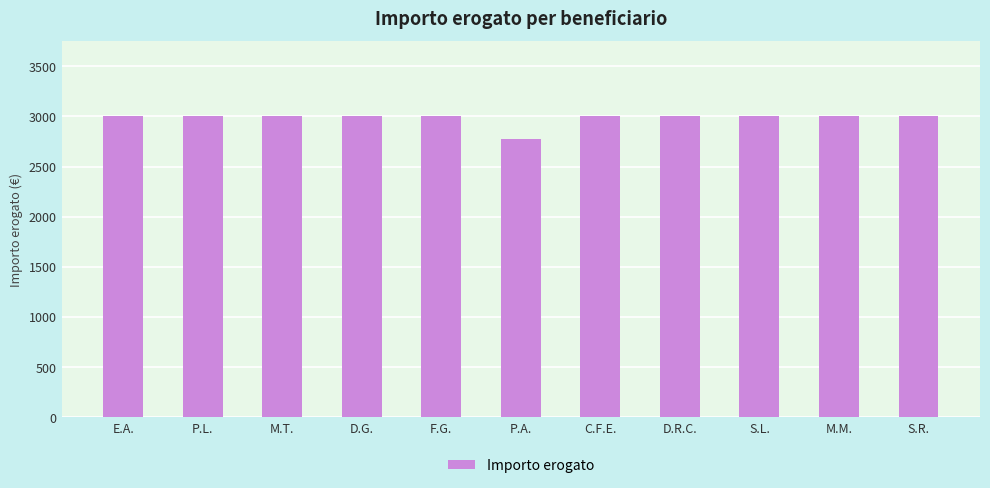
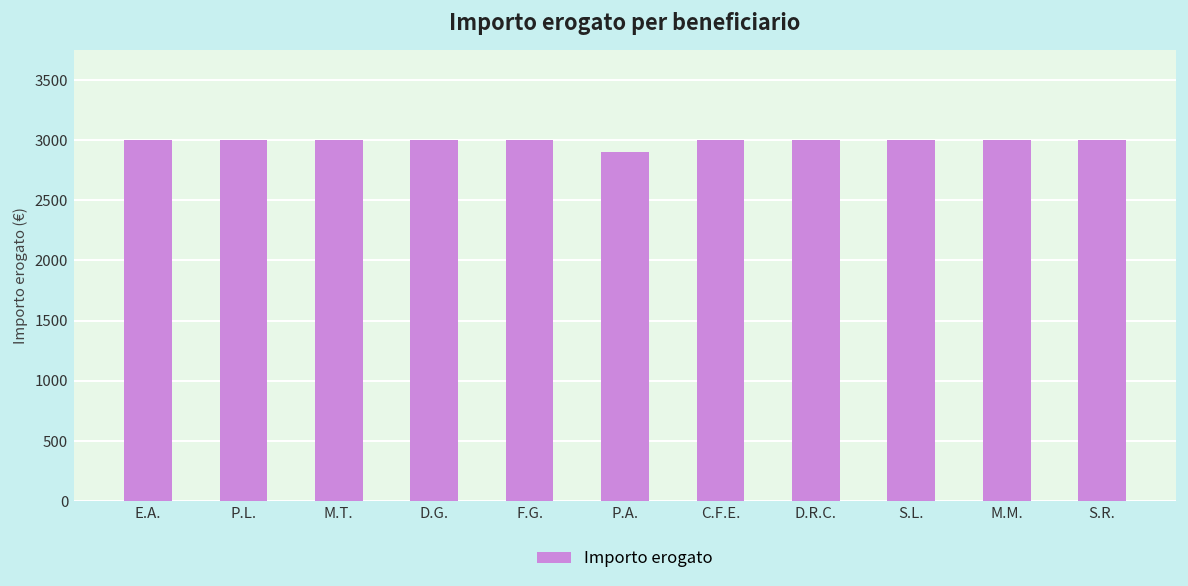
P.A.: 2770 -> 2900
